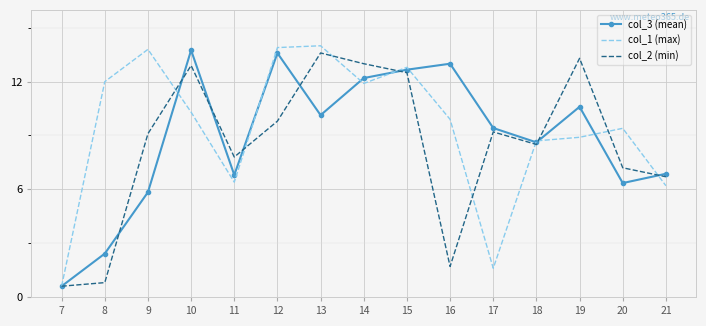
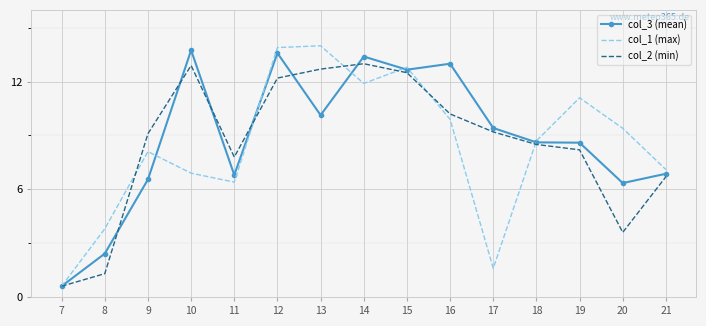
col_1 (max), 8: 12.0 -> 3.8
col_2 (min), 8: 0.8 -> 1.3
col_3 (mean), 9: 5.8 -> 6.6
col_1 (max), 9: 13.8 -> 8.1
col_1 (max), 10: 10.3 -> 6.9
col_2 (min), 12: 9.8 -> 12.2
col_2 (min), 13: 13.6 -> 12.7
col_3 (mean), 14: 12.2 -> 13.4
col_2 (min), 16: 1.7 -> 10.2
col_3 (mean), 19: 10.6 -> 8.6
col_1 (max), 19: 8.9 -> 11.1
col_2 (min), 19: 13.3 -> 8.2
col_2 (min), 20: 7.2 -> 3.6
col_1 (max), 21: 6.2 -> 7.1
